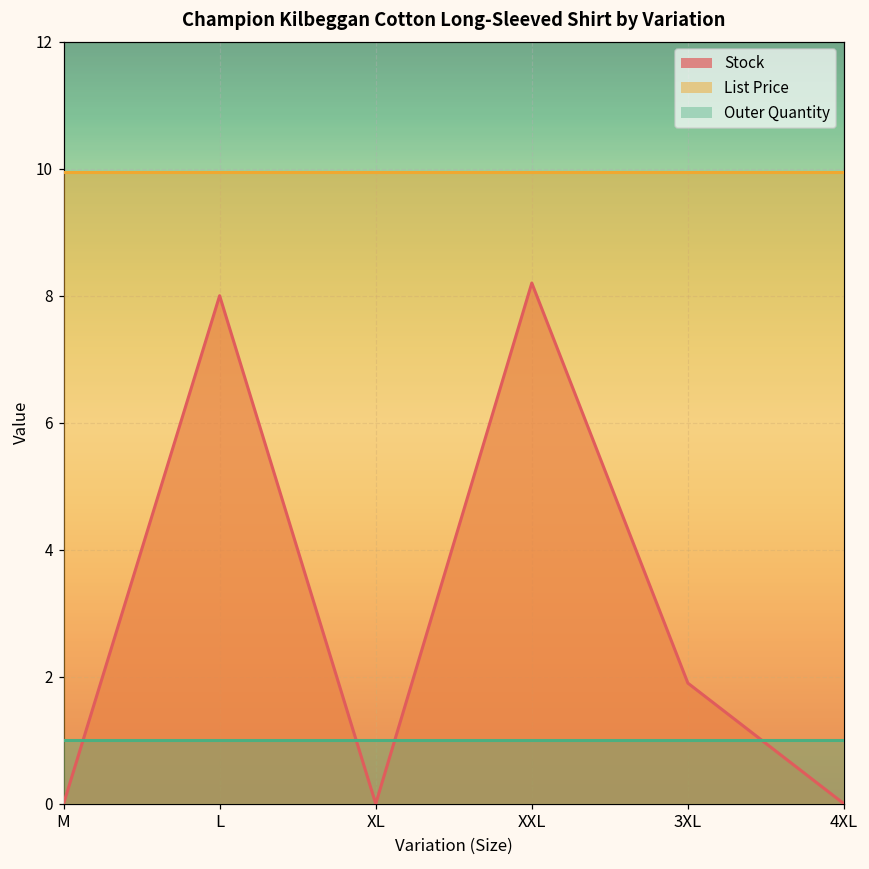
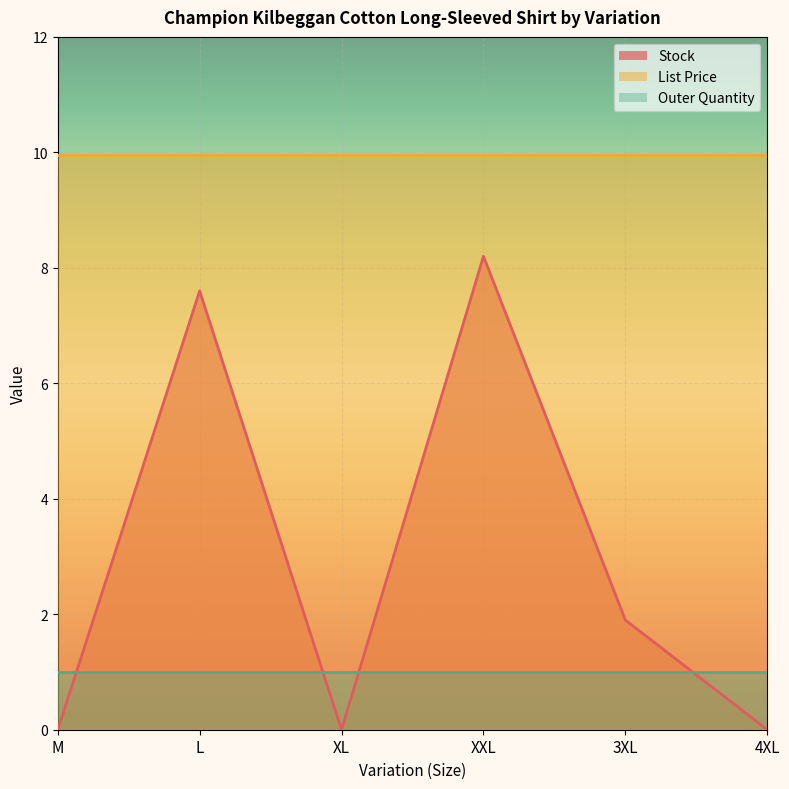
Stock, L: 8.0 -> 7.6
